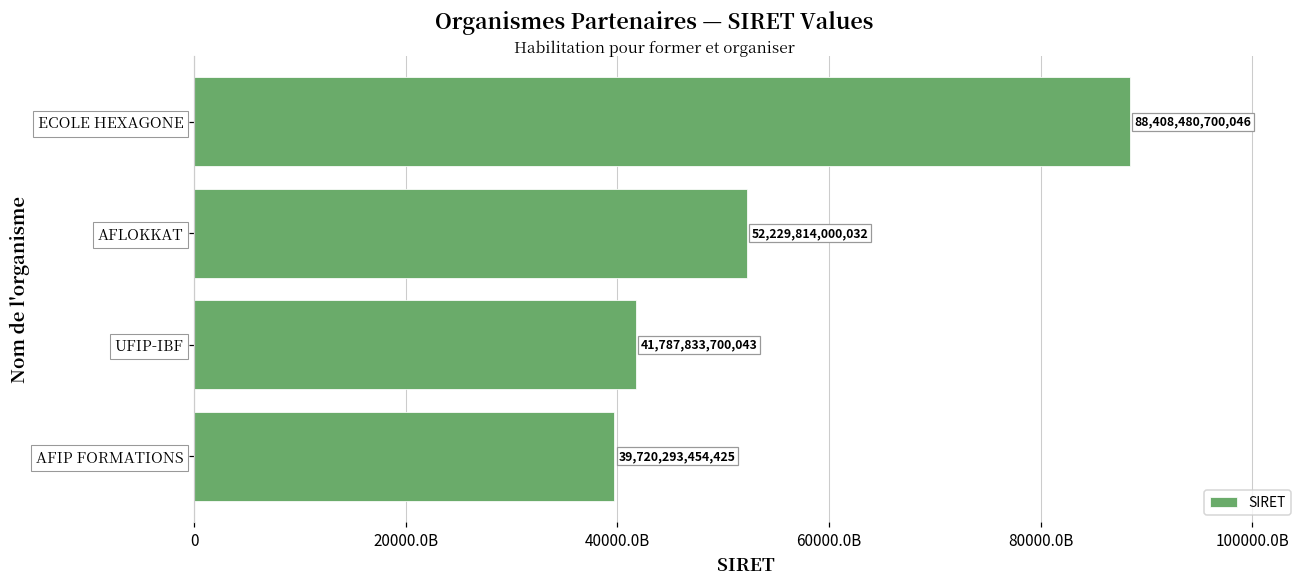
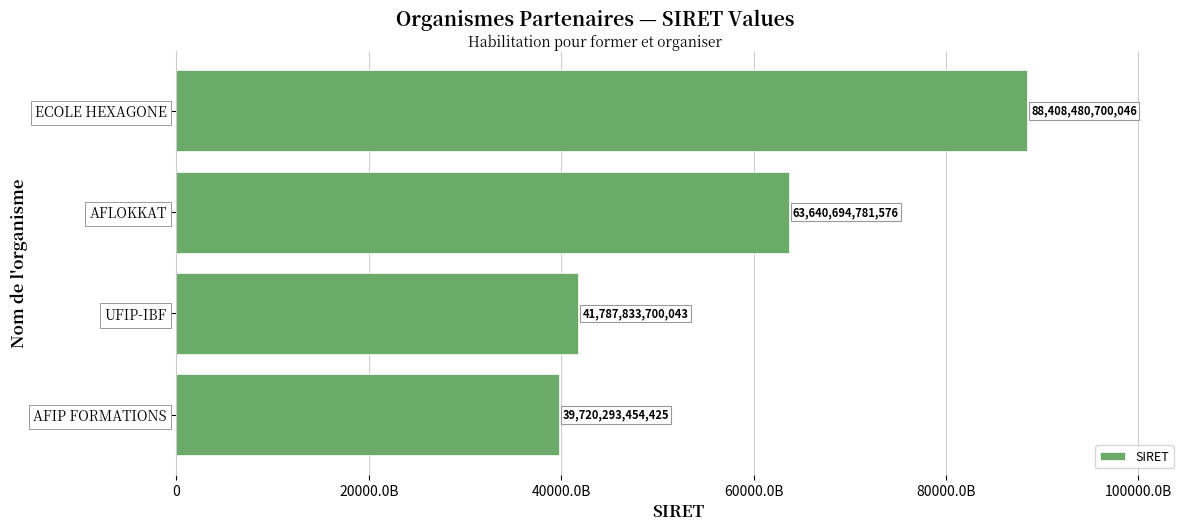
AFLOKKAT: 52,229,814,000,032 -> 63,640,694,781,576
